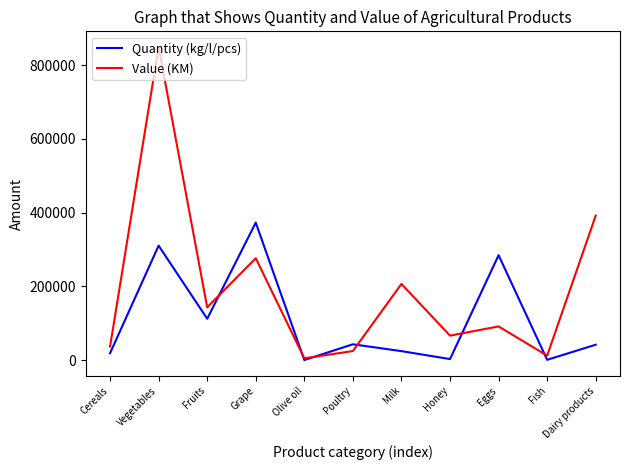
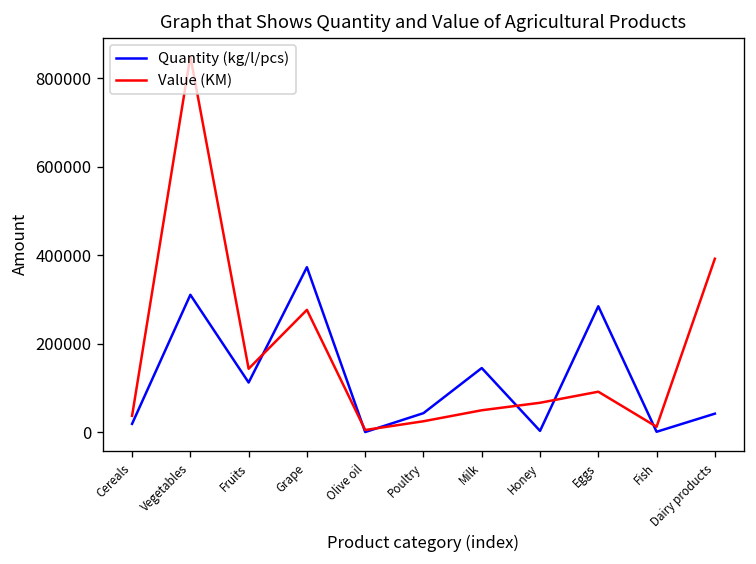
Quantity (kg/l/pcs), Milk: 20000 -> 140000
Value (KM), Milk: 210000 -> 50000
